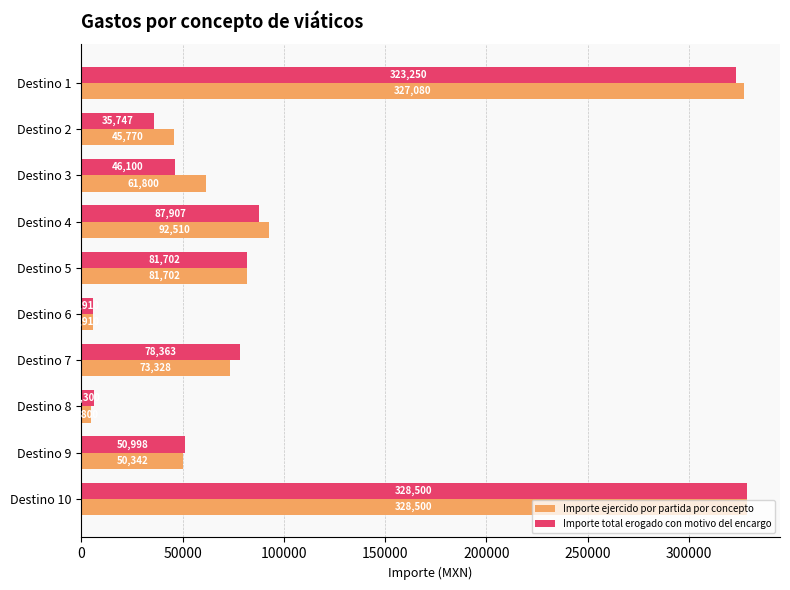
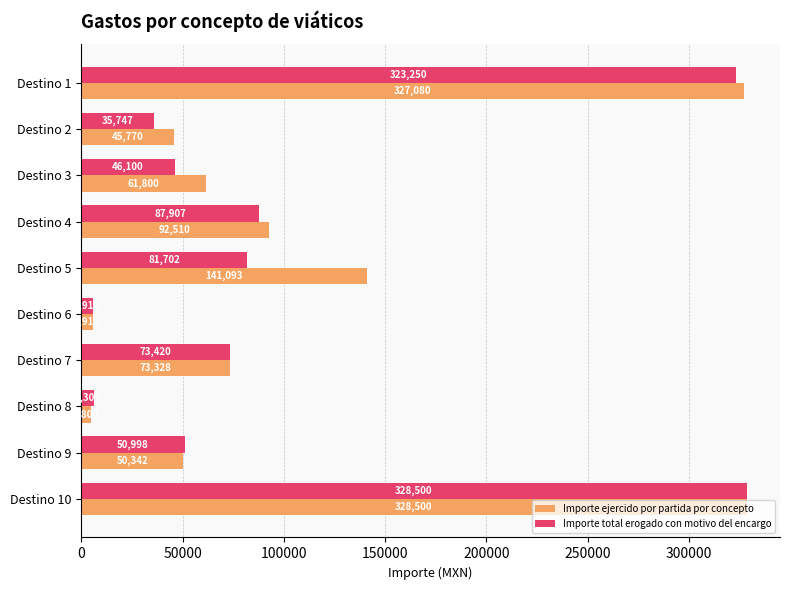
Importe ejercido por partida por concepto, Destino 5: 81,702 -> 141,093
Importe total erogado con motivo del encargo, Destino 7: 78,363 -> 73,420
